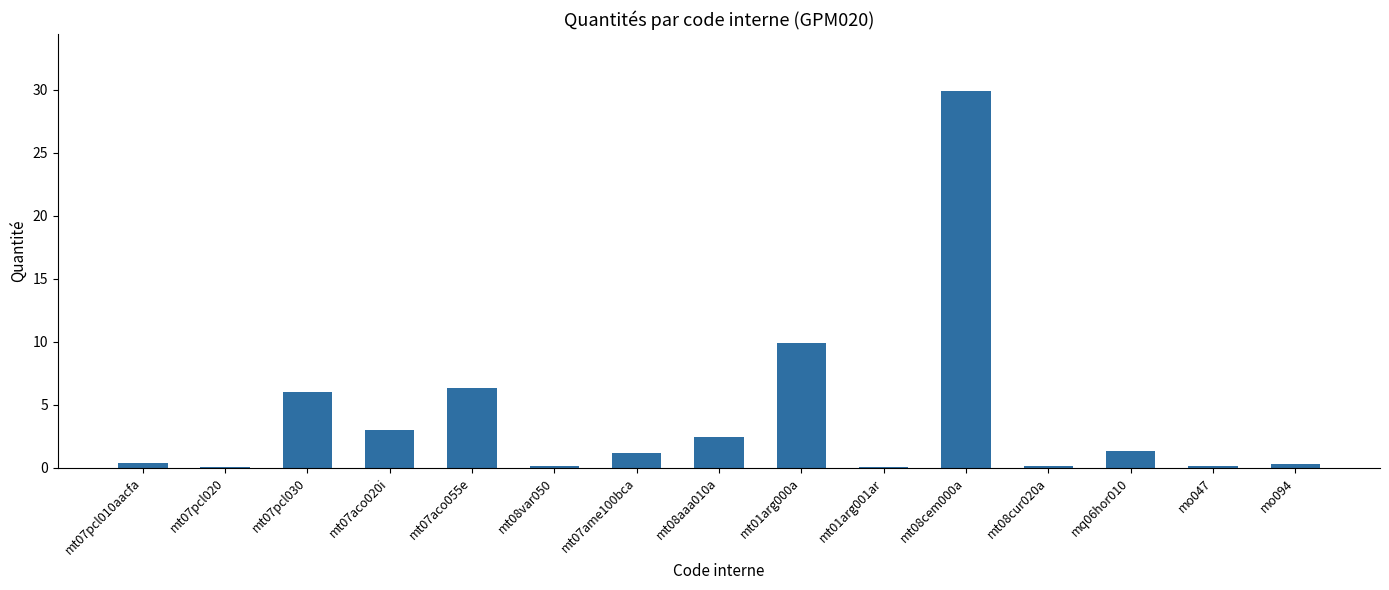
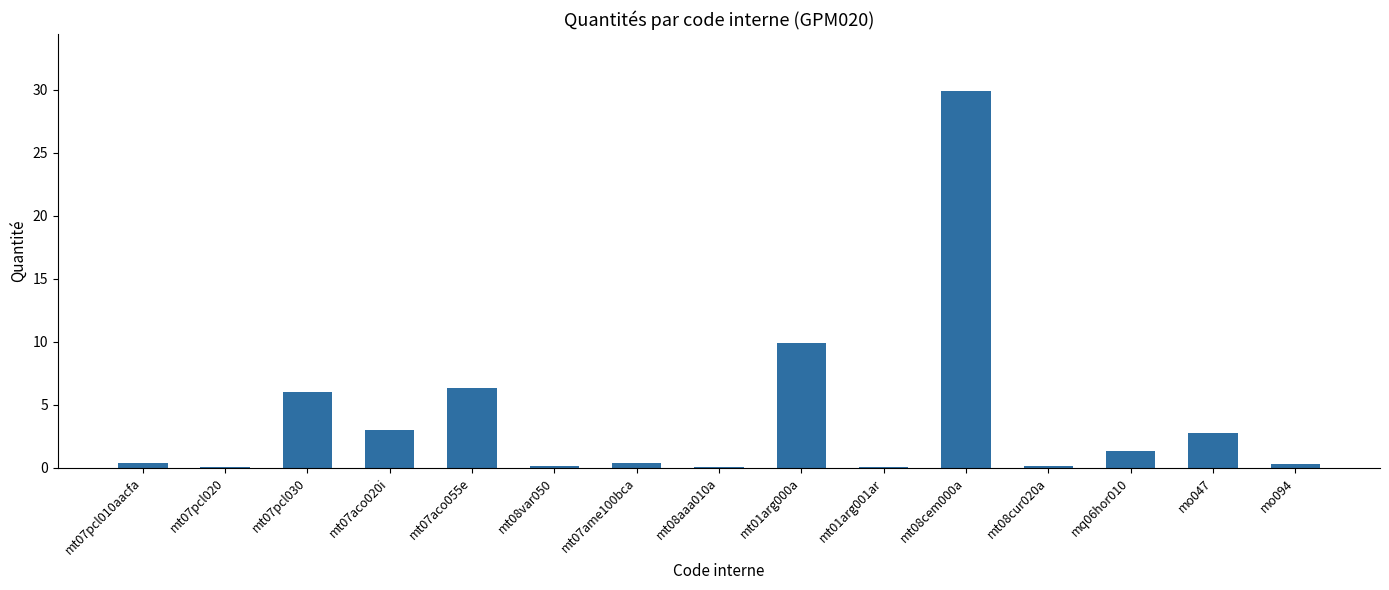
mt07ame100bca: 1.2 -> 0.4
mt08aaa010a: 2.4 -> 0.0
mo047: 0.1 -> 2.8
